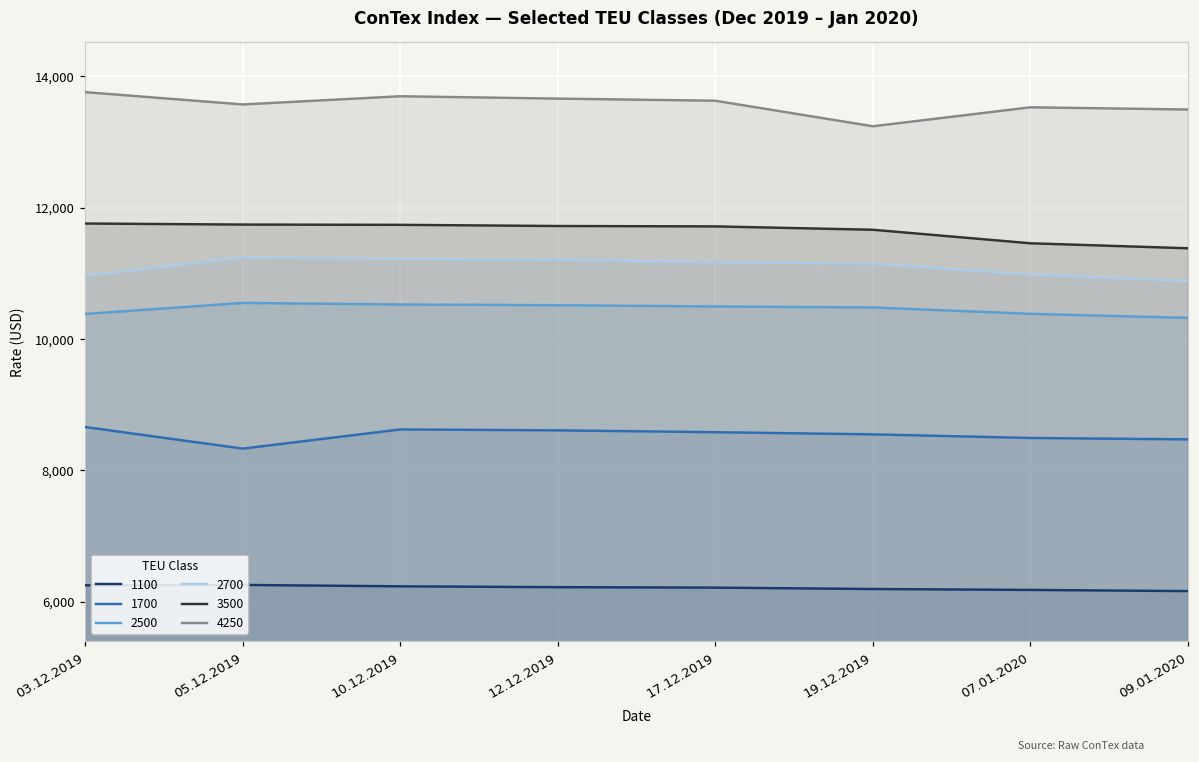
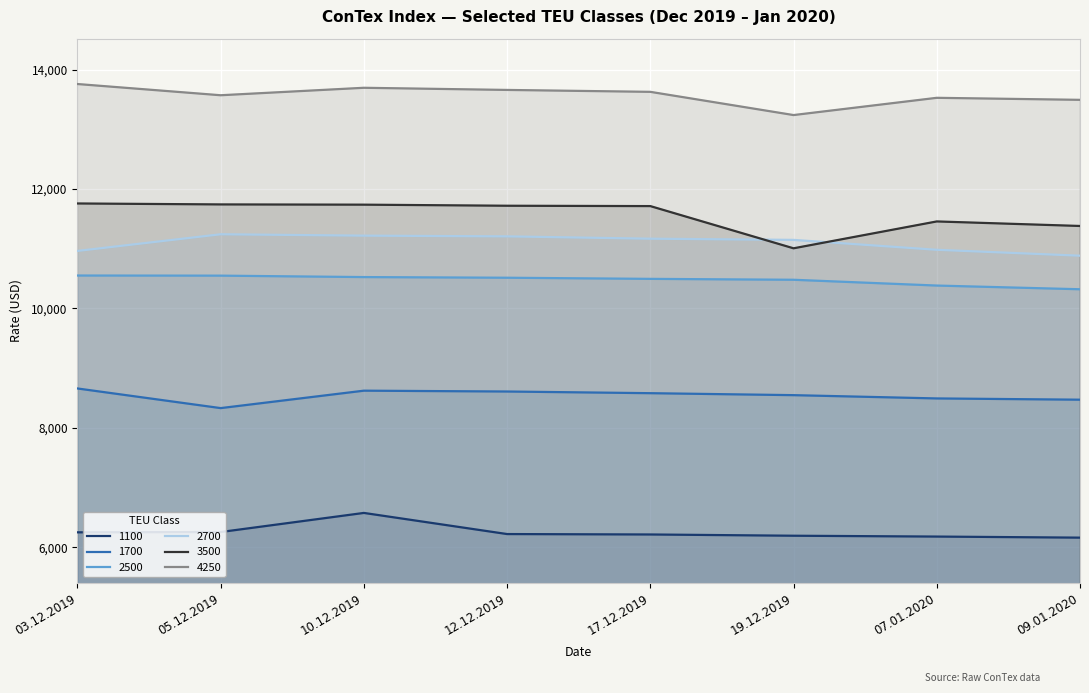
2500, 03.12.2019: 10,400 -> 10,600
1100, 10.12.2019: 6,200 -> 6,600
3500, 19.12.2019: 11,700 -> 11,000
